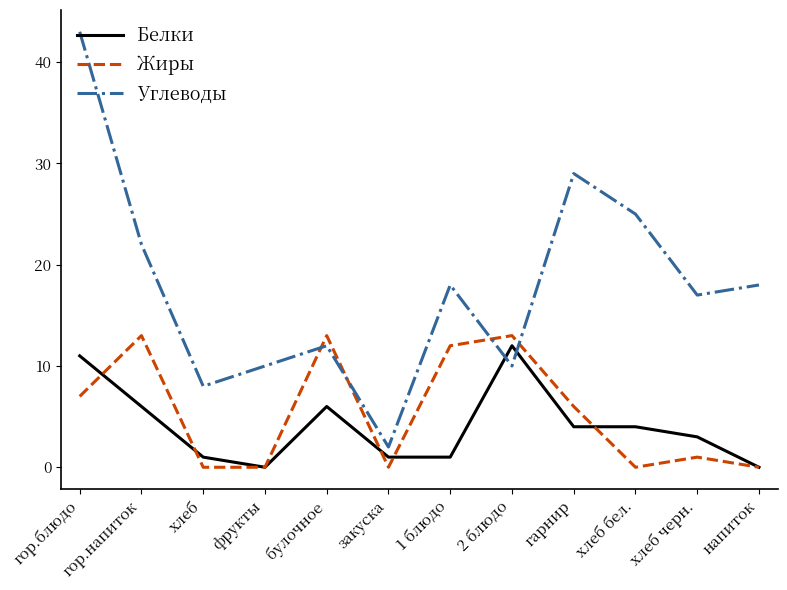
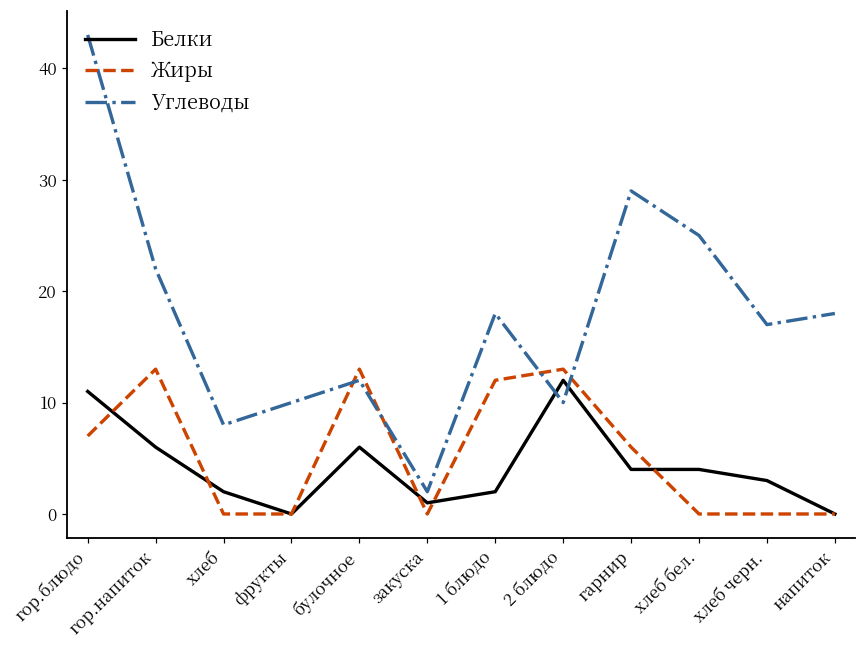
Белки, хлеб: 1 -> 2
Белки, 1 блюдо: 1 -> 2
Жиры, хлеб черн.: 1 -> 0
